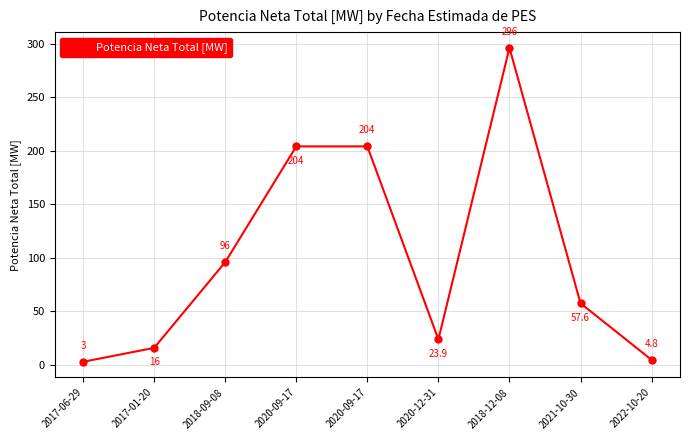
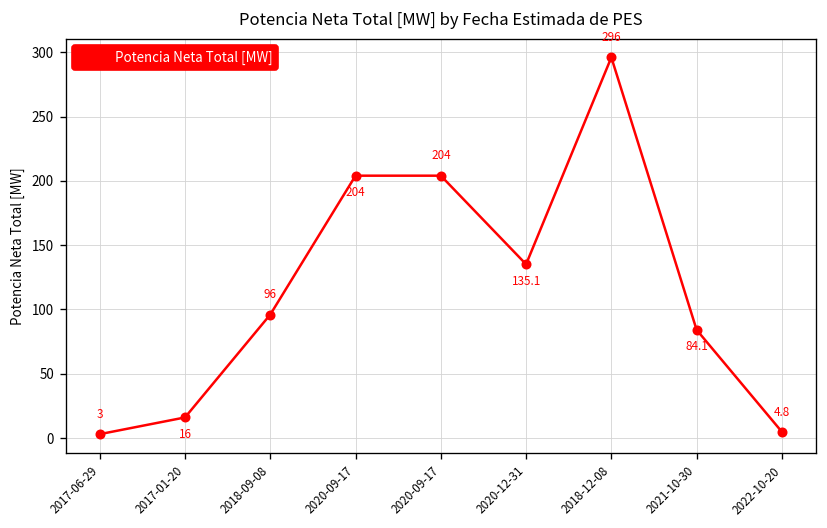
2020-12-31: 23.9 -> 135.1
2021-10-30: 57.6 -> 84.1
